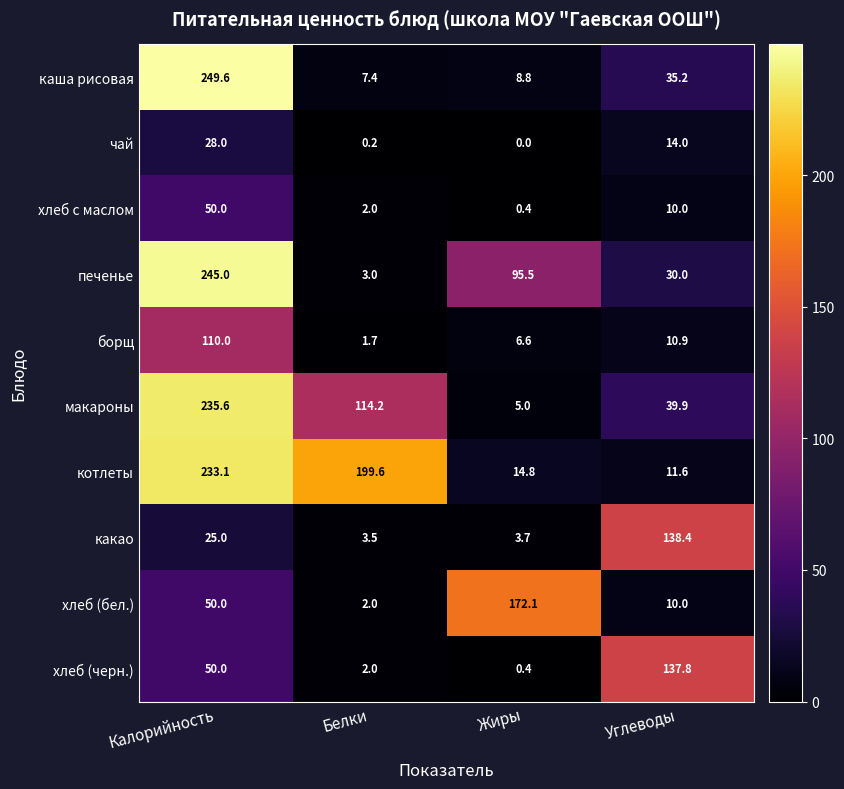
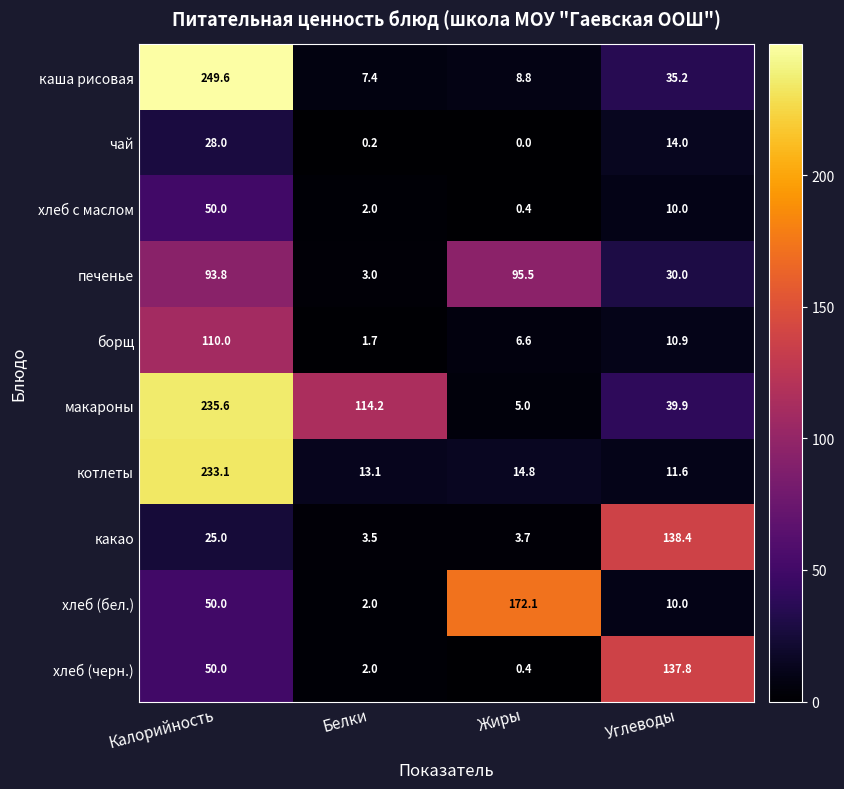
печенье, Калорийность: 245.0 -> 93.8
котлеты, Белки: 199.6 -> 13.1
